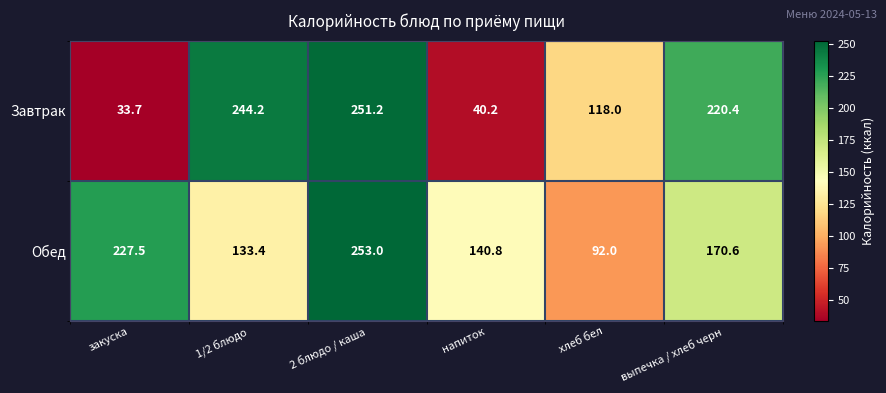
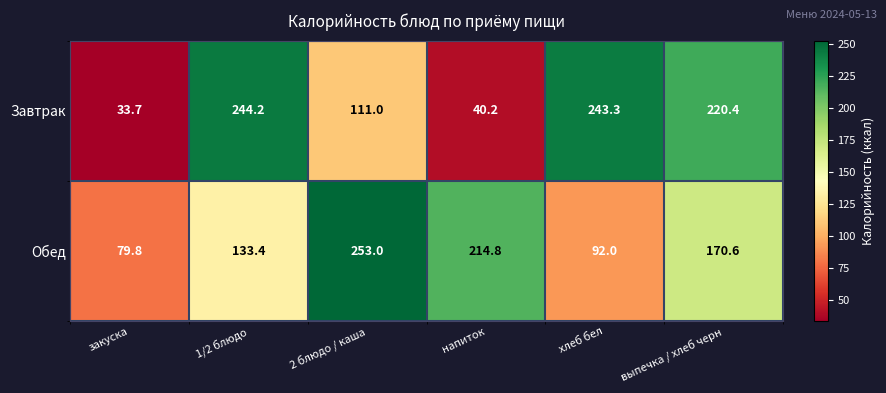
Завтрак, 2 блюдо / каша: 251.2 -> 111.0
Завтрак, хлеб бел: 118.0 -> 243.3
Обед, закуска: 227.5 -> 79.8
Обед, напиток: 140.8 -> 214.8
